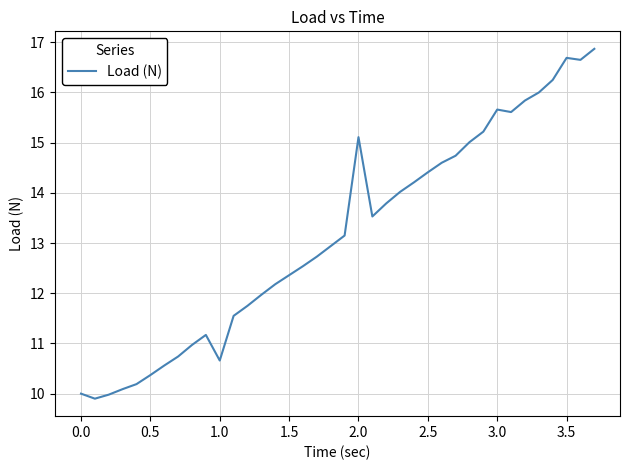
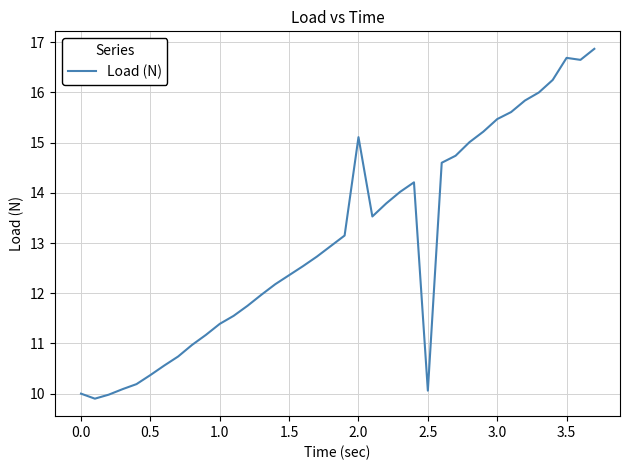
1.0: 10.7 -> 11.4
2.5: 14.4 -> 10.1
3.0: 15.7 -> 15.5
